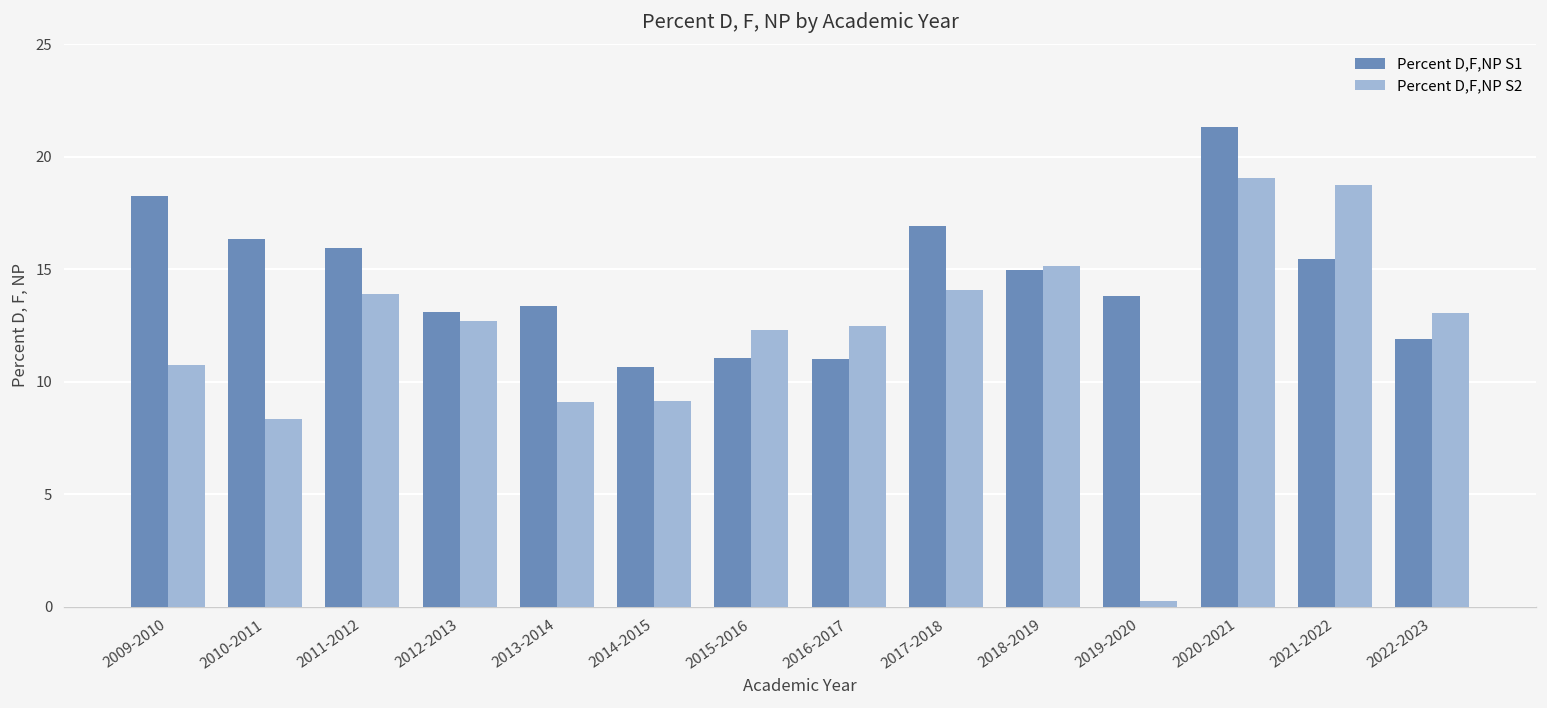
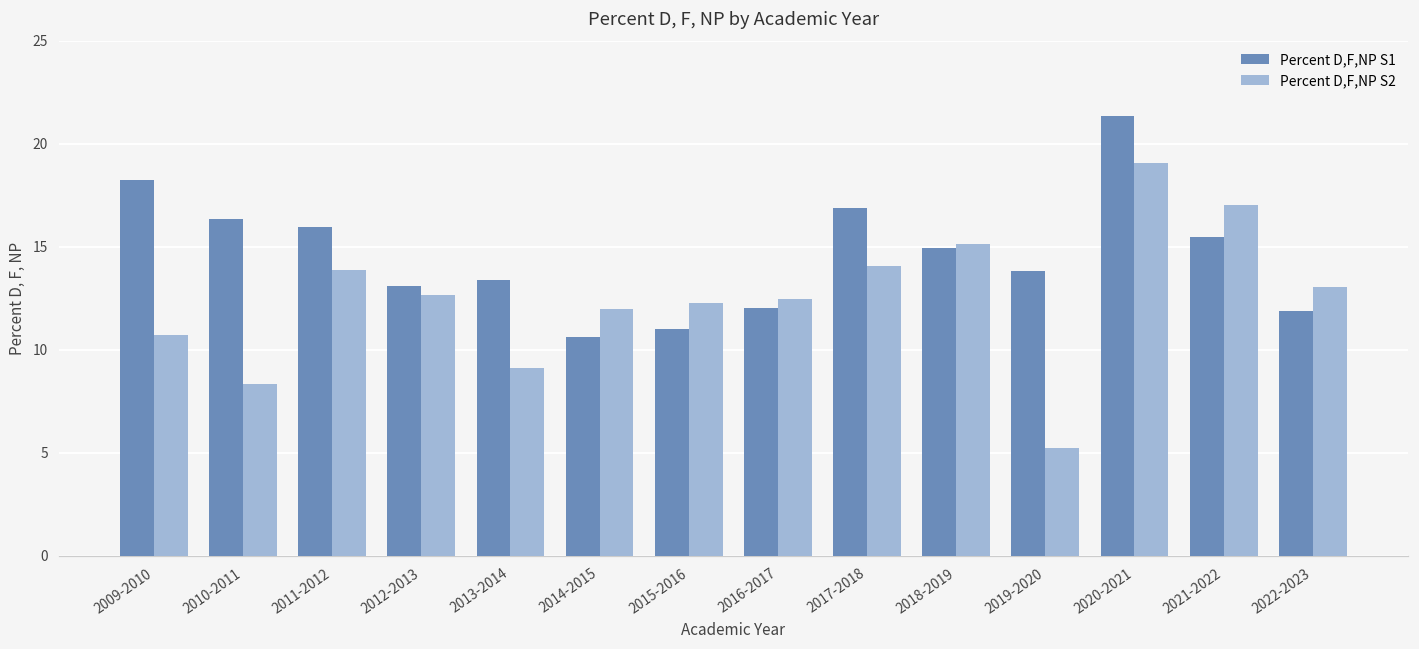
Percent D,F,NP S2, 2014-2015: 9.1 -> 12.0
Percent D,F,NP S1, 2016-2017: 11.0 -> 12.0
Percent D,F,NP S2, 2019-2020: 0.3 -> 5.2
Percent D,F,NP S2, 2021-2022: 18.7 -> 17.0
